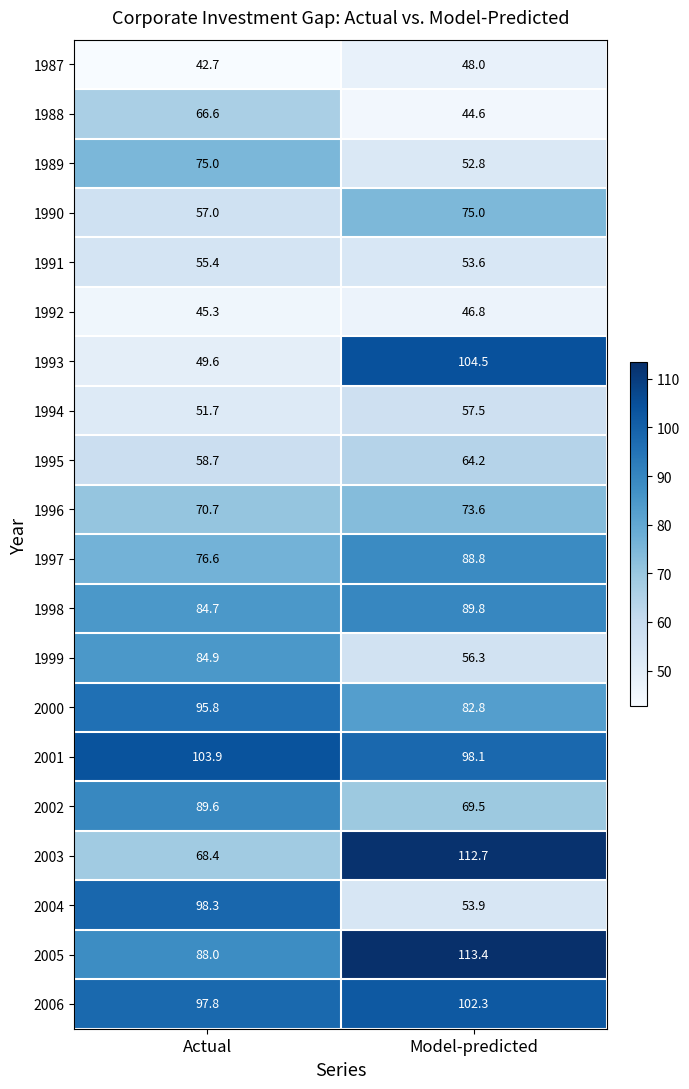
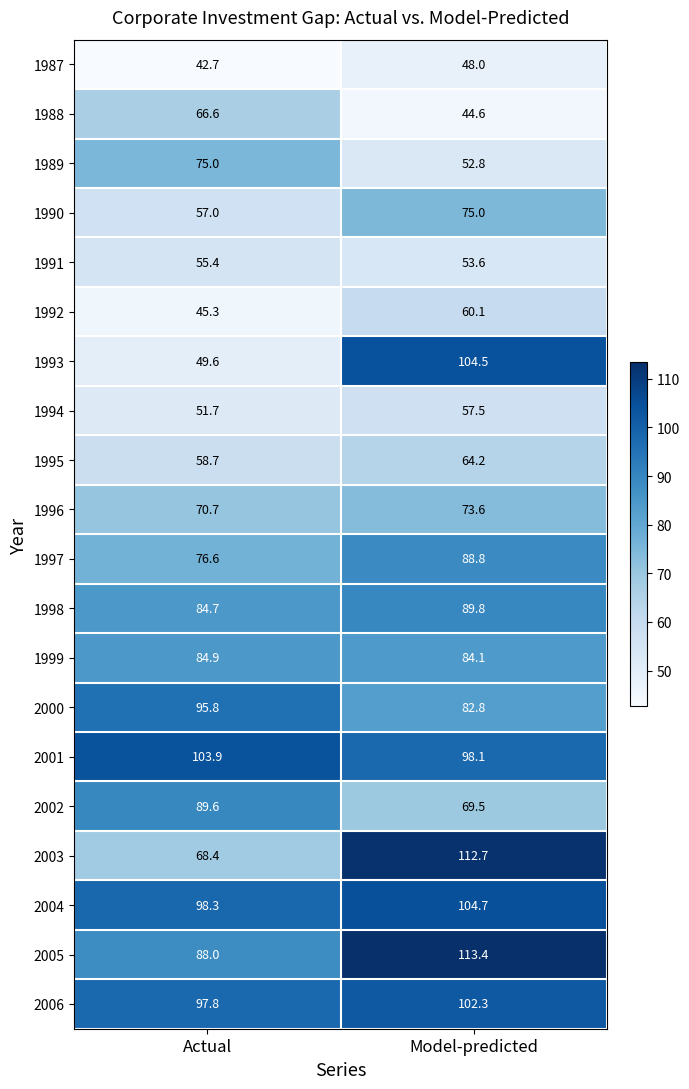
1992, Model-predicted: 46.8 -> 60.1
1999, Model-predicted: 56.3 -> 84.1
2004, Model-predicted: 53.9 -> 104.7
